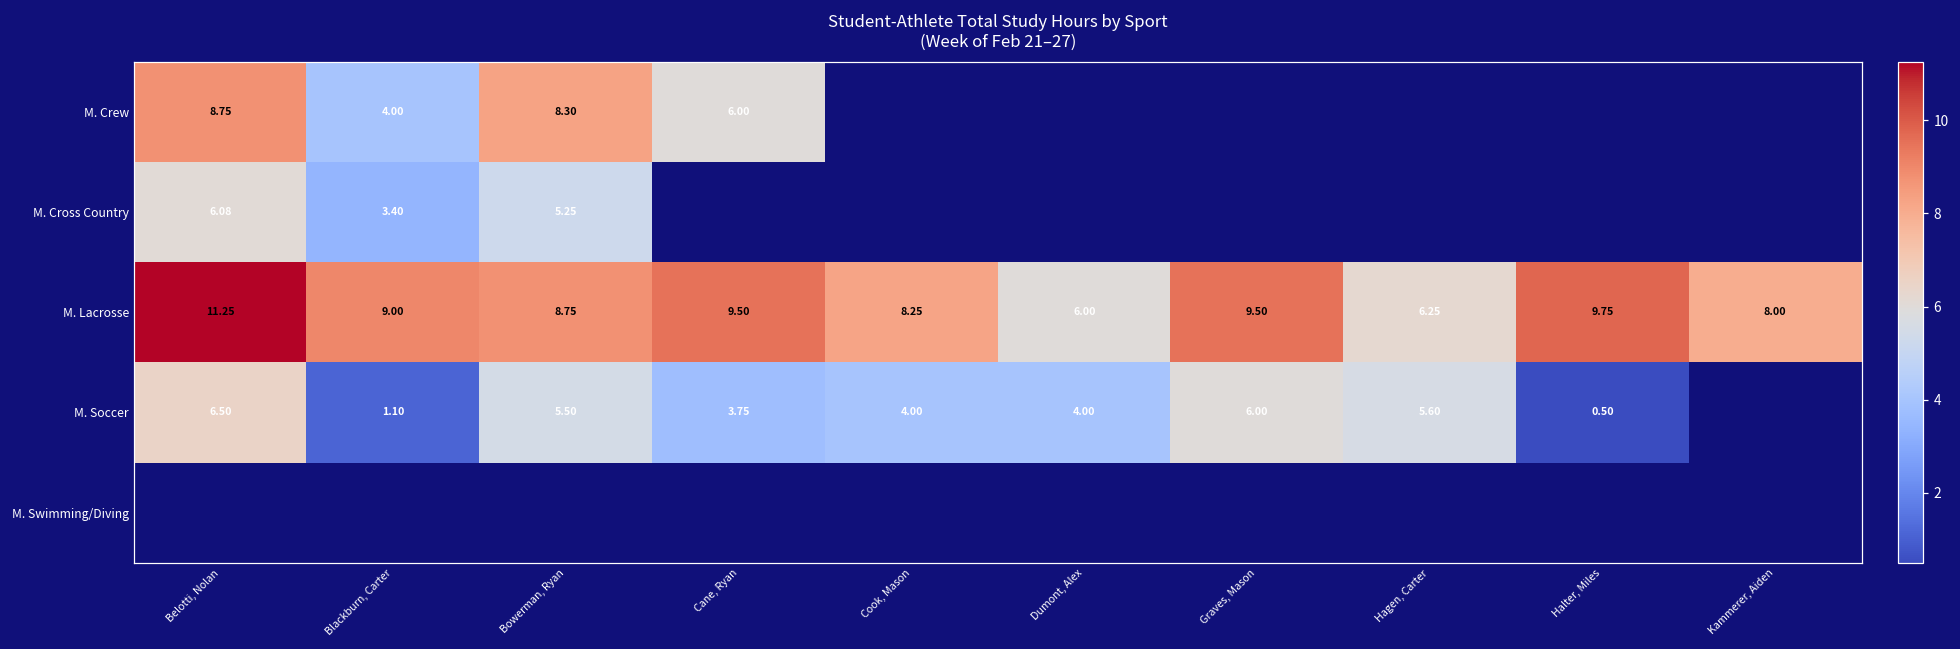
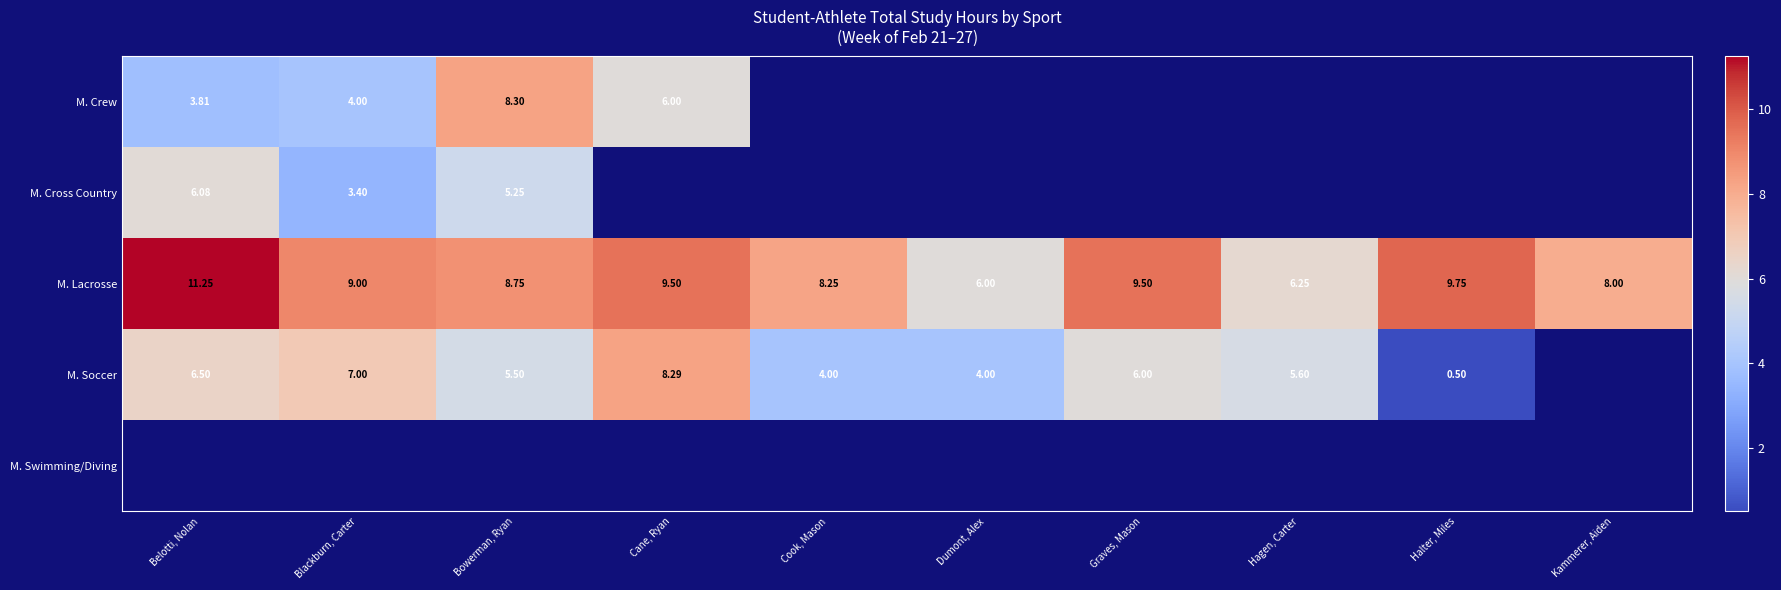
M. Crew, Belotti, Nolan: 8.75 -> 3.81
M. Soccer, Blackburn, Carter: 1.10 -> 7.00
M. Soccer, Cane, Ryan: 3.75 -> 8.29
